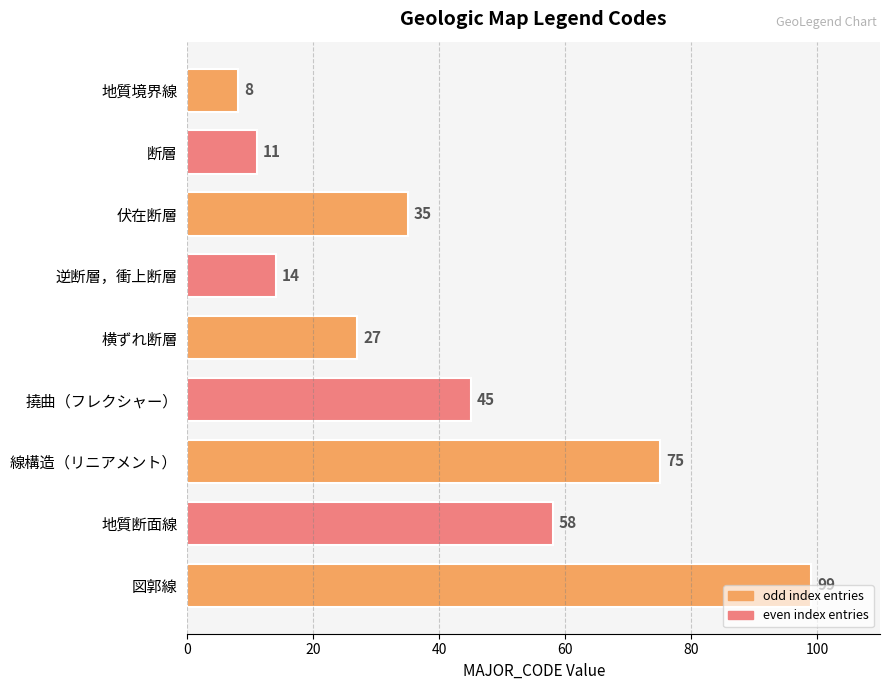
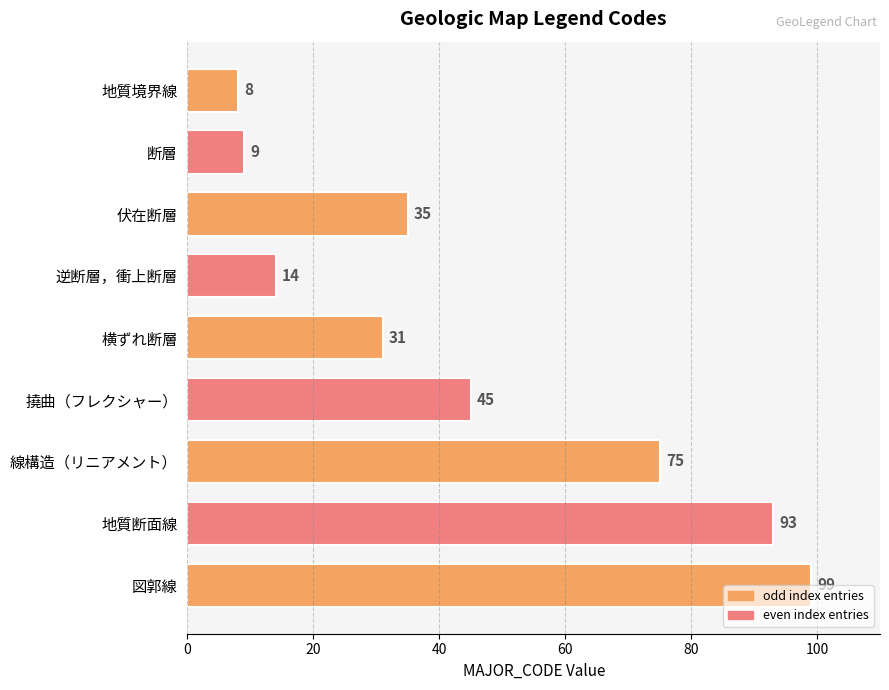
断層: 11 -> 9
横ずれ断層: 27 -> 31
地質断面線: 58 -> 93
